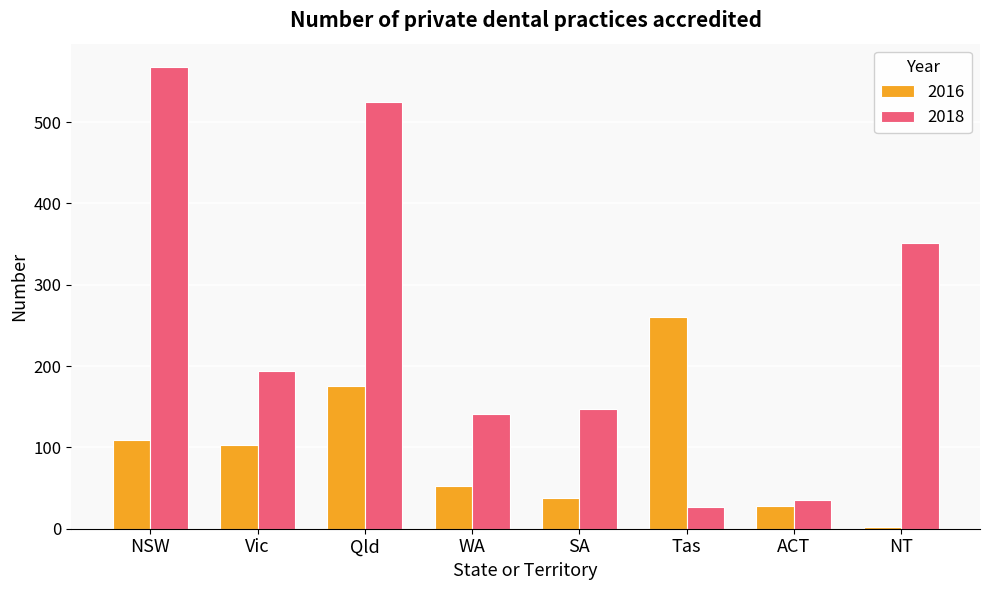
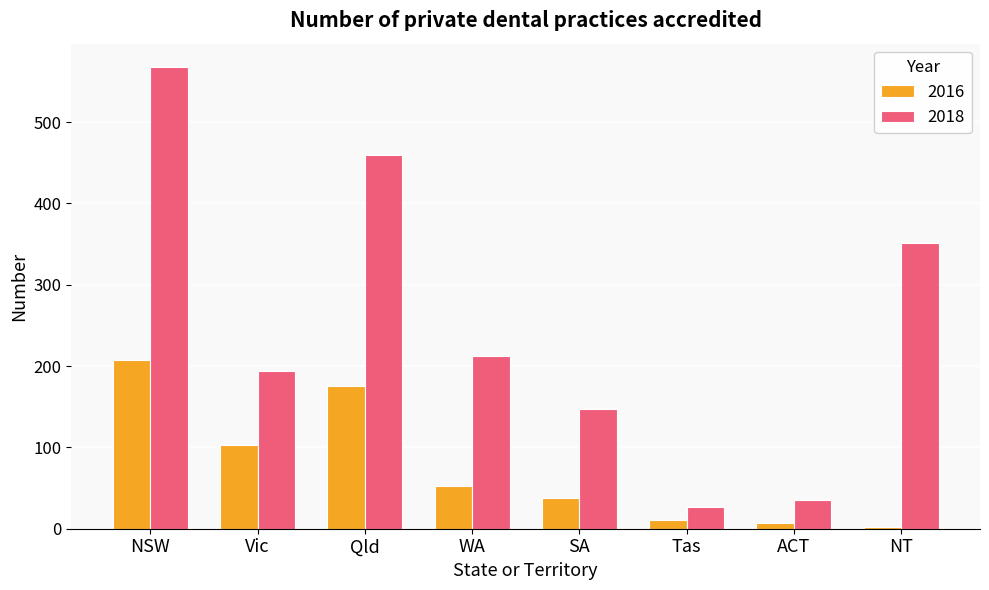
2016, NSW: 110 -> 210
2018, Qld: 530 -> 460
2018, WA: 140 -> 210
2016, Tas: 260 -> 10
2016, ACT: 30 -> 10
